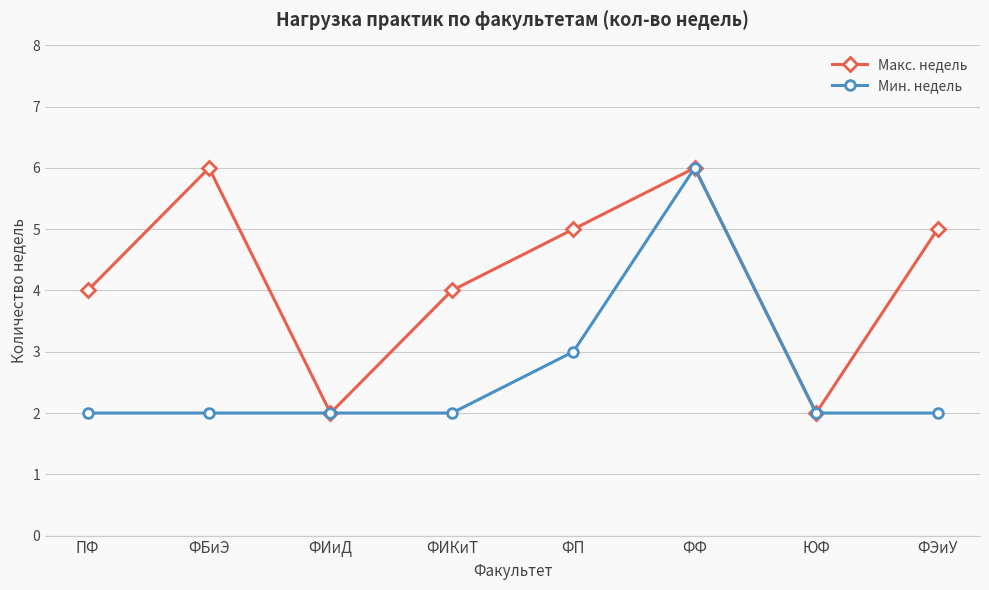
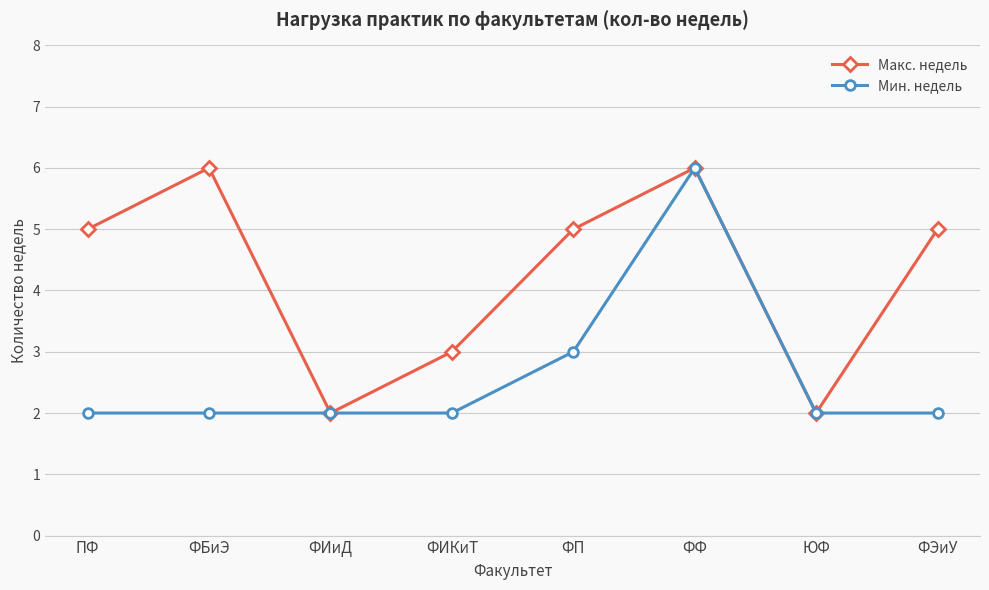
Макс. недель, ПФ: 4 -> 5
Макс. недель, ФИКиТ: 4 -> 3
